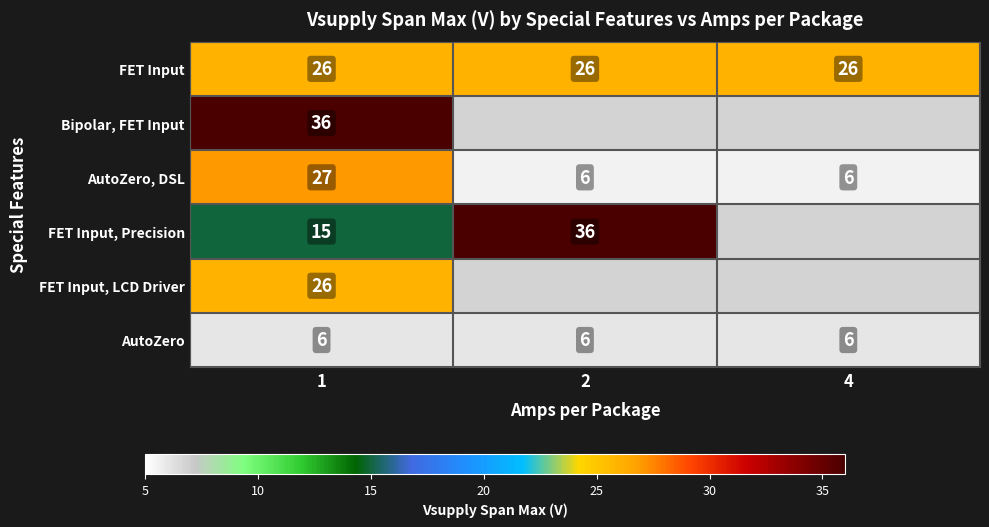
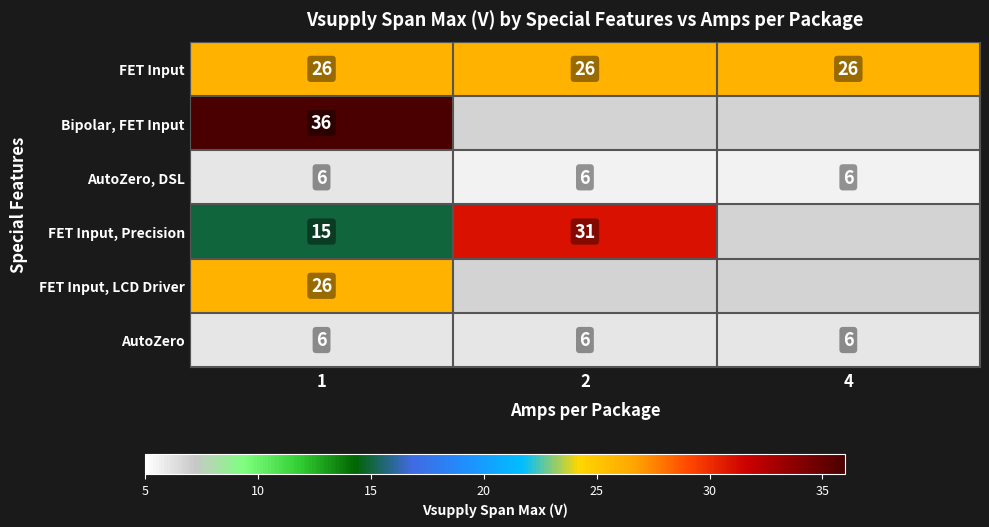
AutoZero, DSL, 1: 27 -> 6
FET Input, Precision, 2: 36 -> 31
